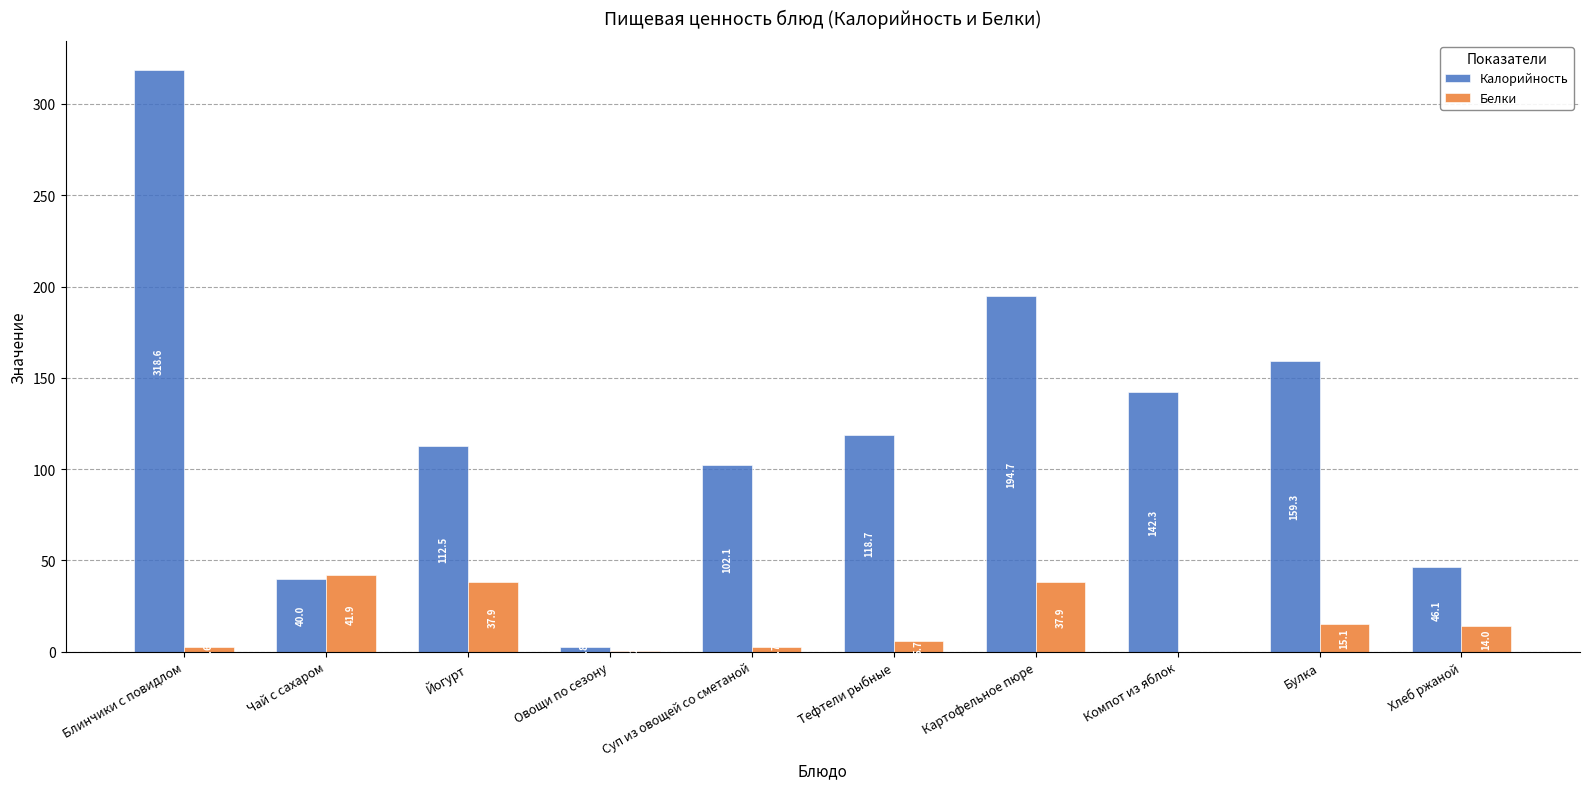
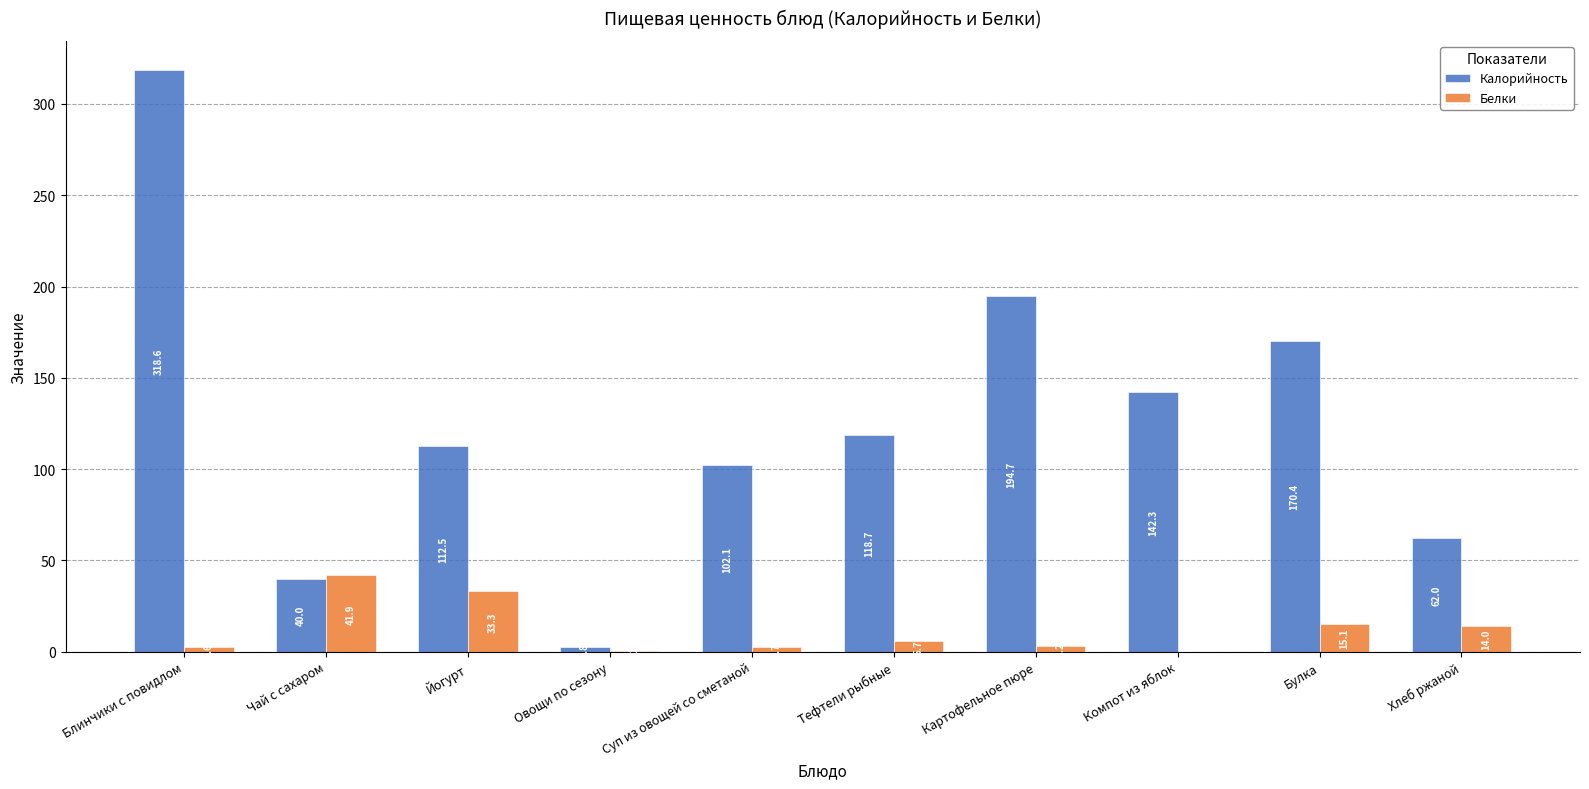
Белки, Йогурт: 37.9 -> 33.3
Белки, Картофельное пюре: 38 -> 3
Калорийность, Булка: 159.3 -> 170.4
Калорийность, Хлеб ржаной: 46.1 -> 62.0
